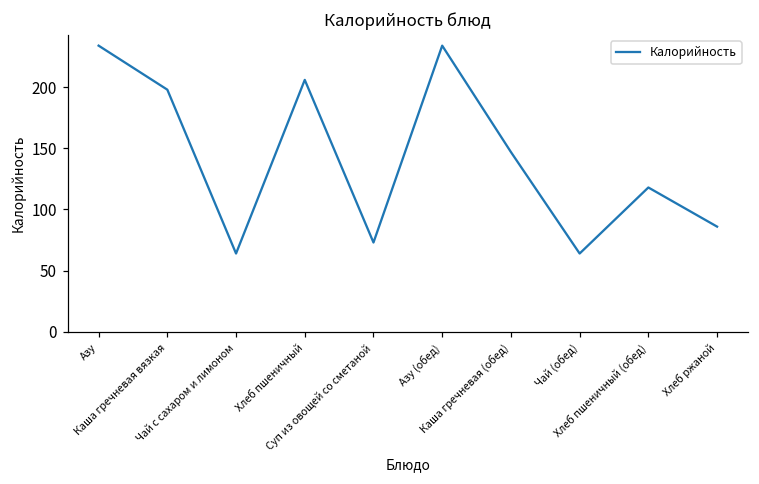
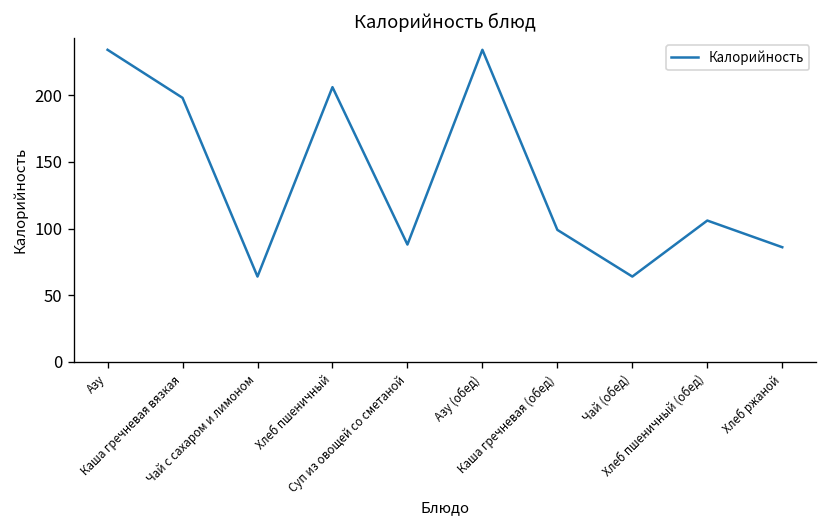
Суп из овощей со сметаной: 73 -> 88
Каша гречневая (обед): 147 -> 99
Хлеб пшеничный (обед): 118 -> 106
